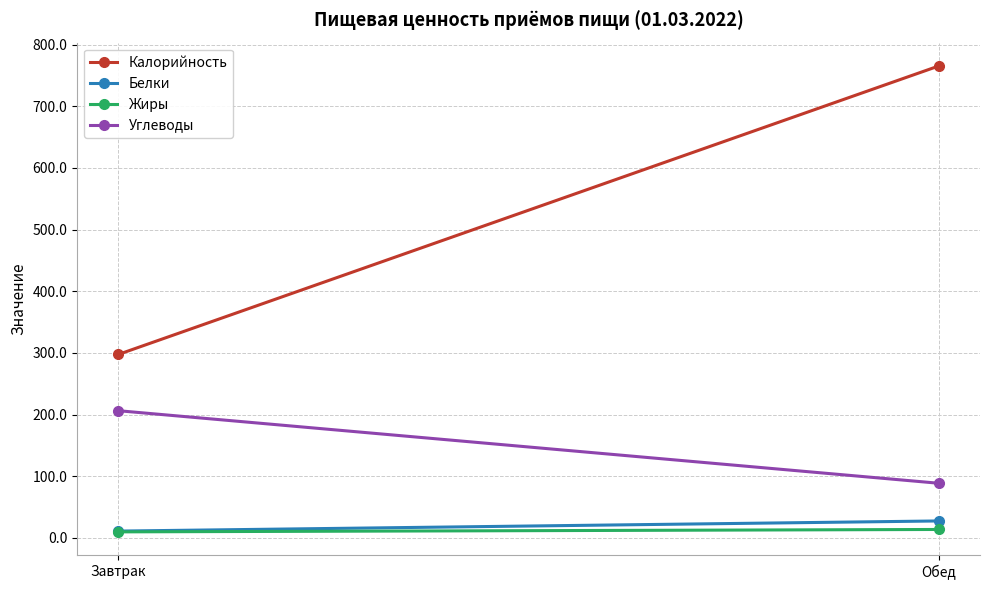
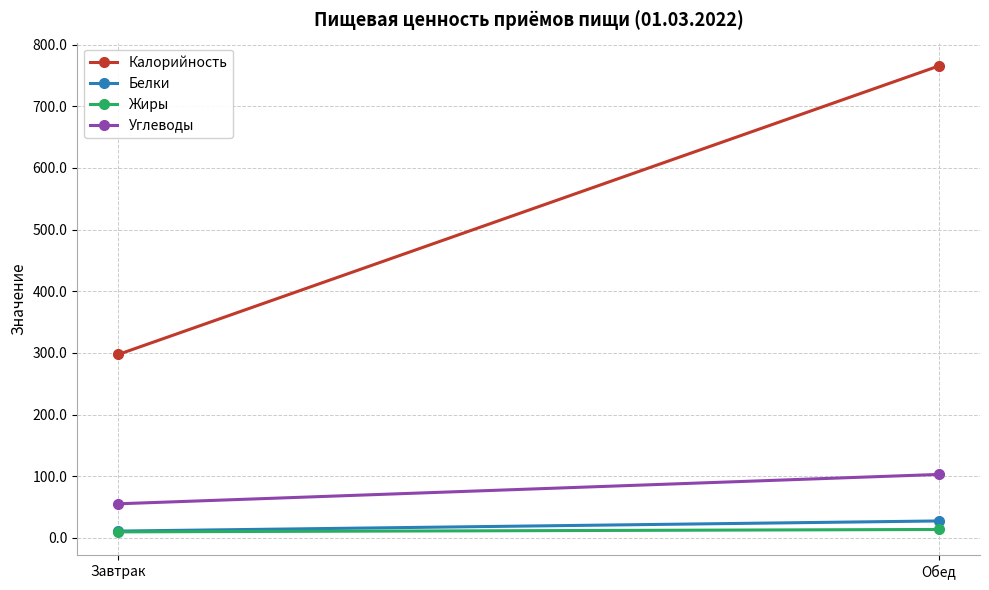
Углеводы, Завтрак: 210 -> 60
Углеводы, Обед: 90 -> 100
